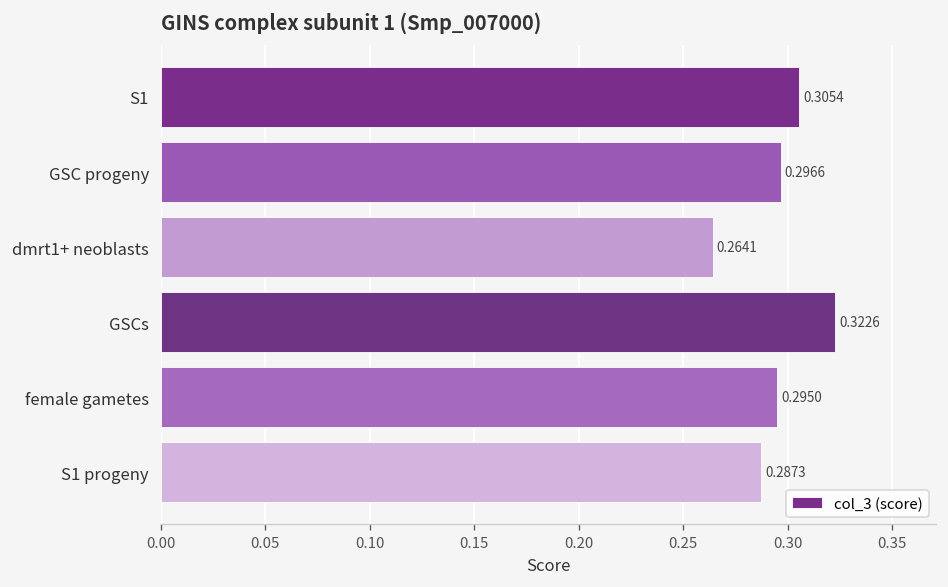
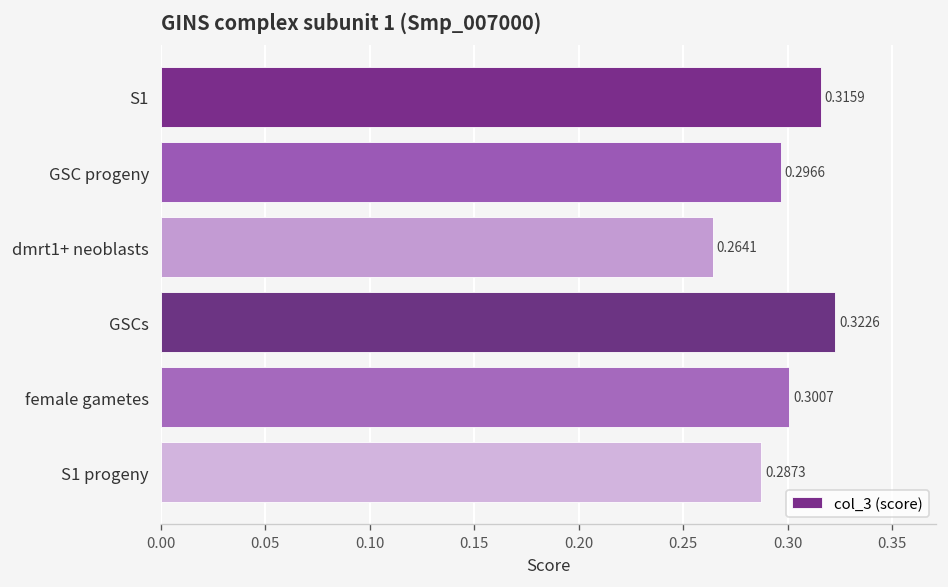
S1: 0.3054 -> 0.3159
female gametes: 0.2950 -> 0.3007
